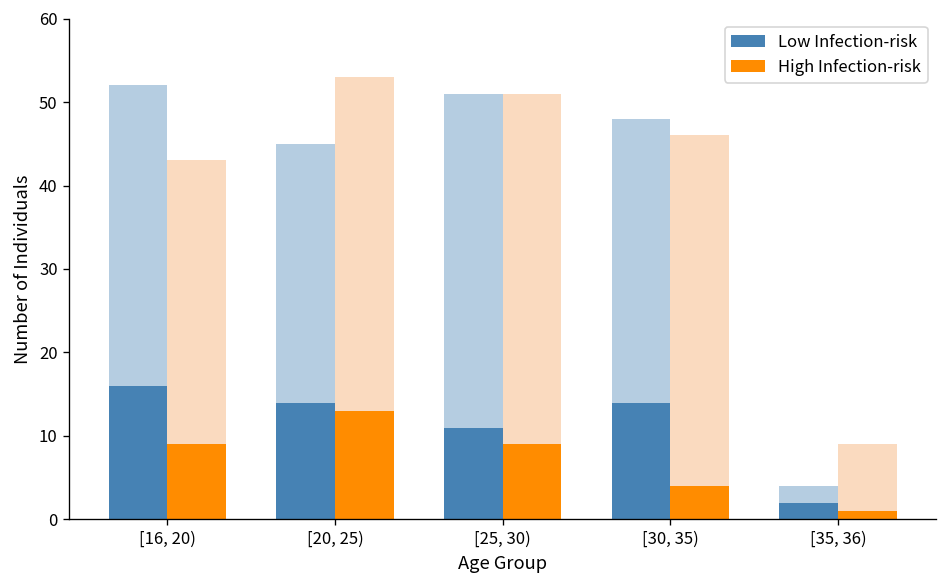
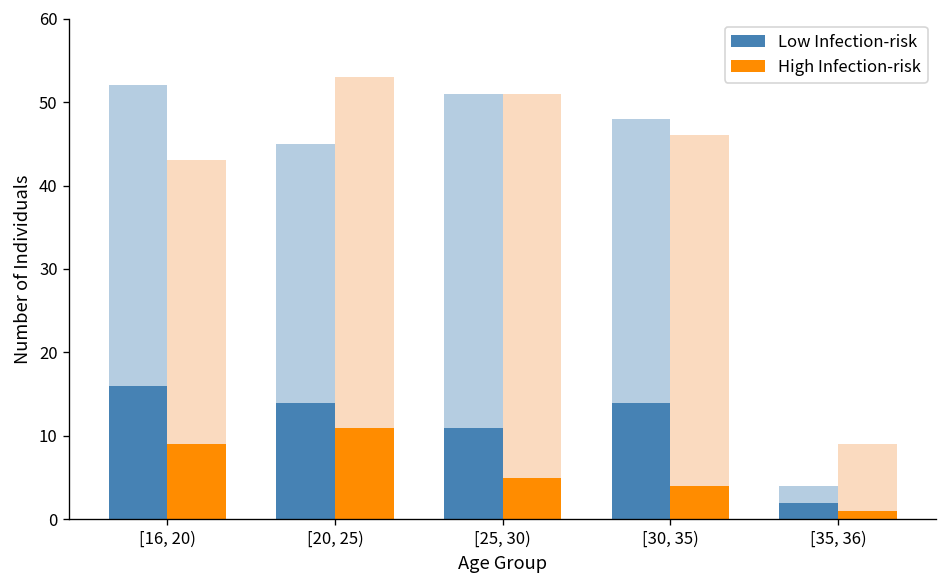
High Infection-risk, [20, 25): 13 -> 11
High Infection-risk, [25, 30): 9 -> 5
